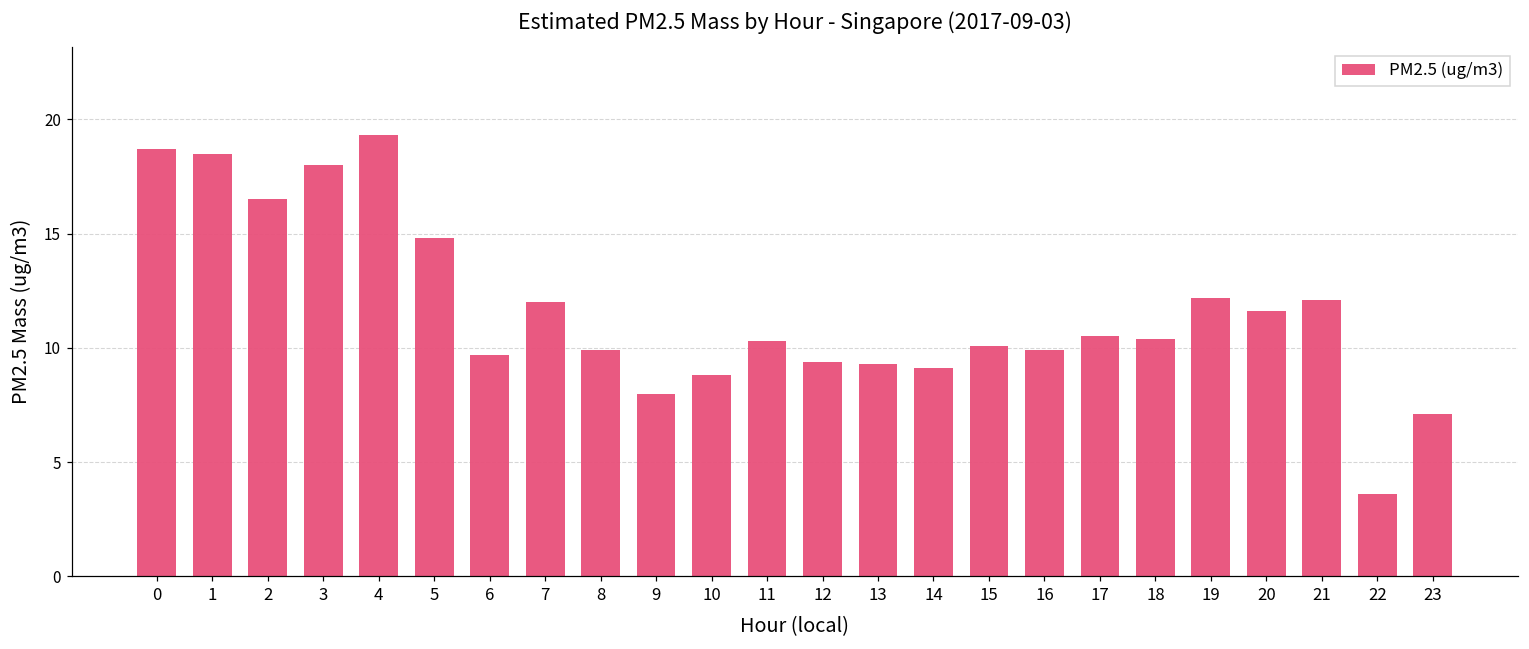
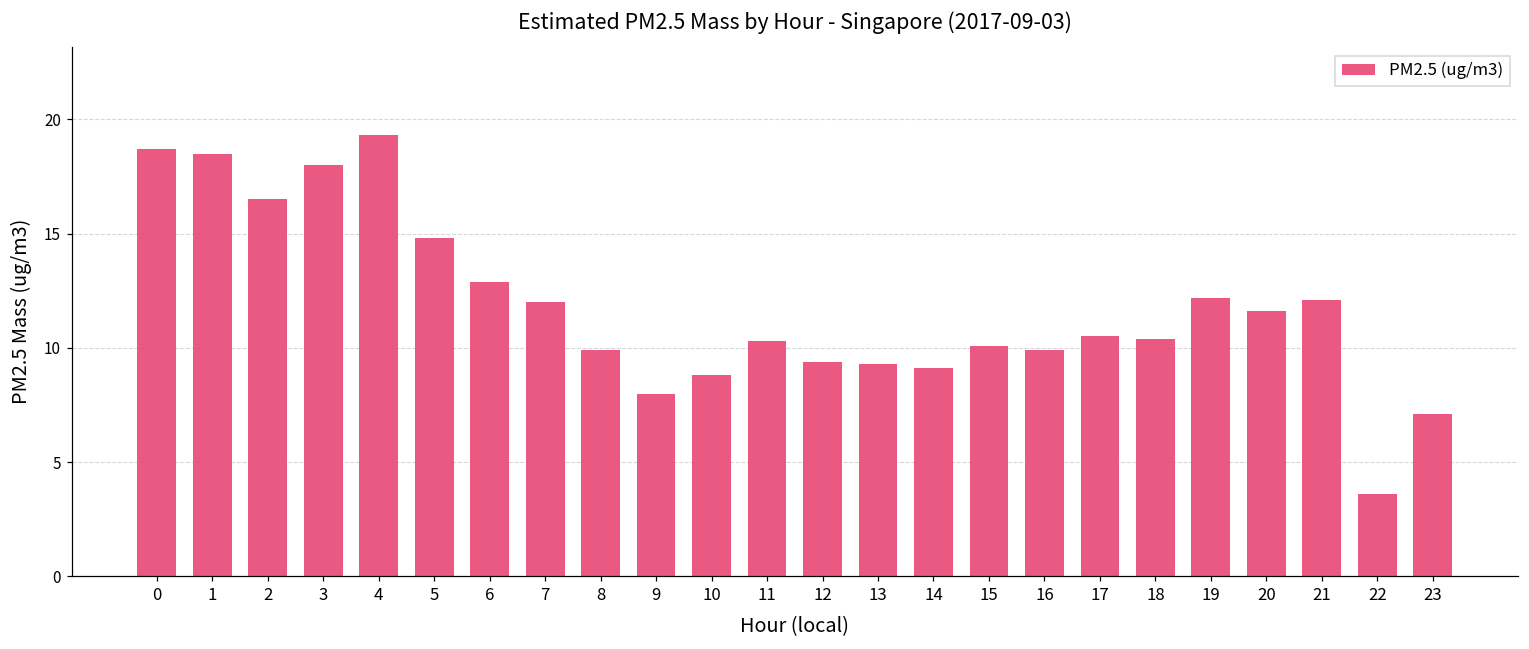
6: 9.7 -> 12.9
